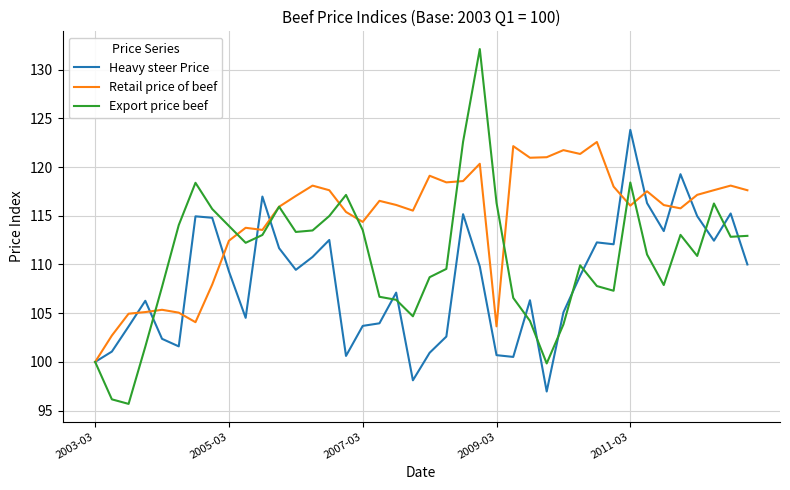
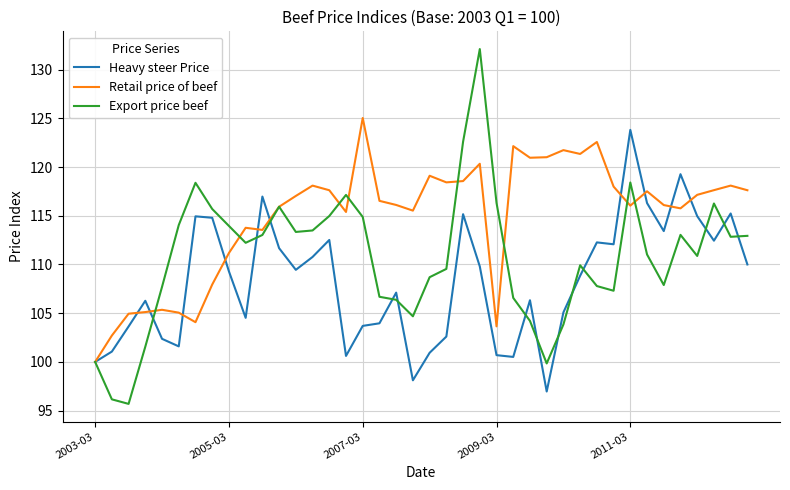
Retail price of beef, 2005-03: 112 -> 111
Retail price of beef, 2007-03: 114 -> 125
Export price beef, 2007-03: 114 -> 115
